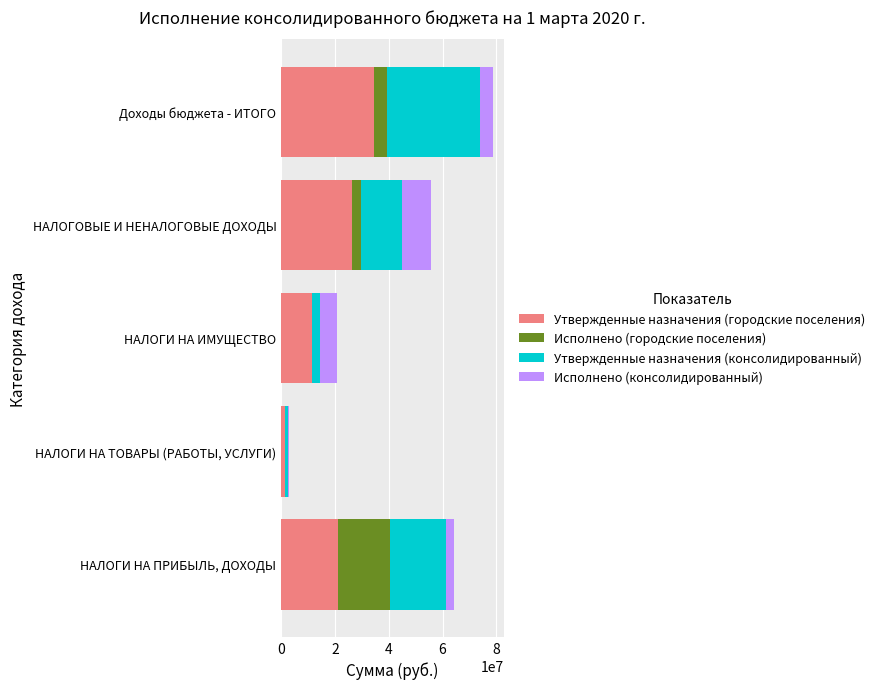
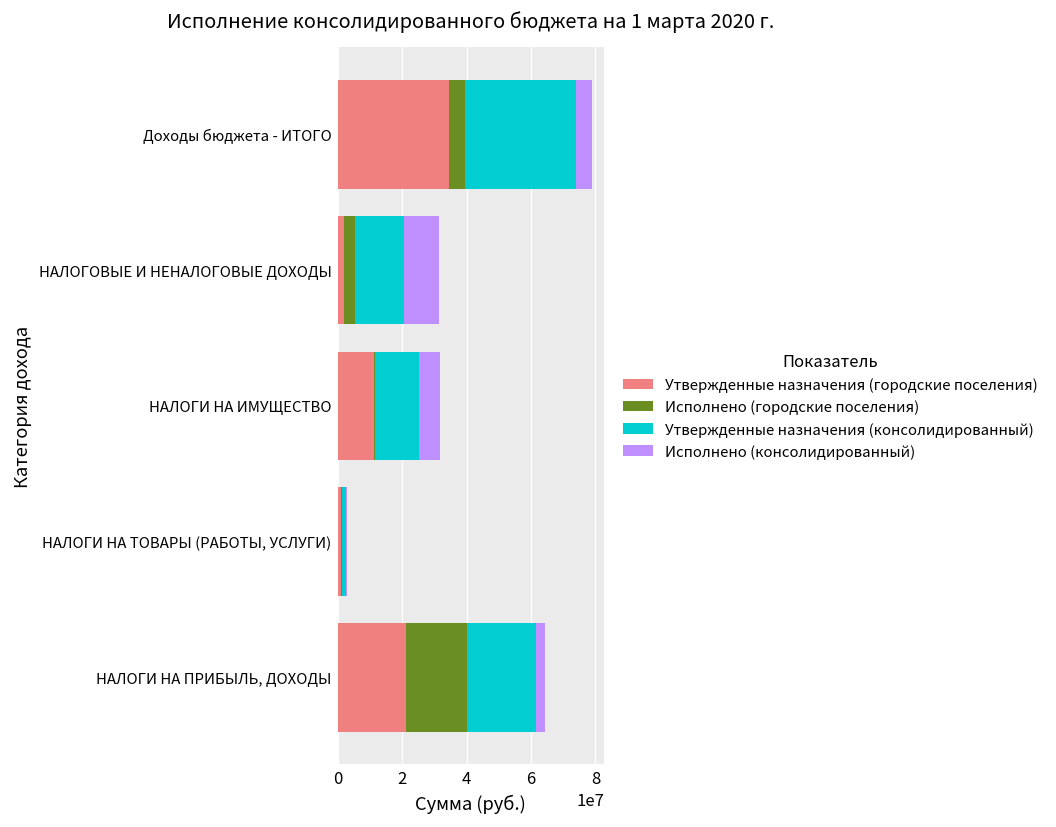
Утвержденные назначения (городские поселения), НАЛОГОВЫЕ И НЕНАЛОГОВЫЕ ДОХОДЫ: 26000000 -> 2000000
Утвержденные назначения (консолидированный), НАЛОГИ НА ИМУЩЕСТВО: 3000000 -> 14000000
